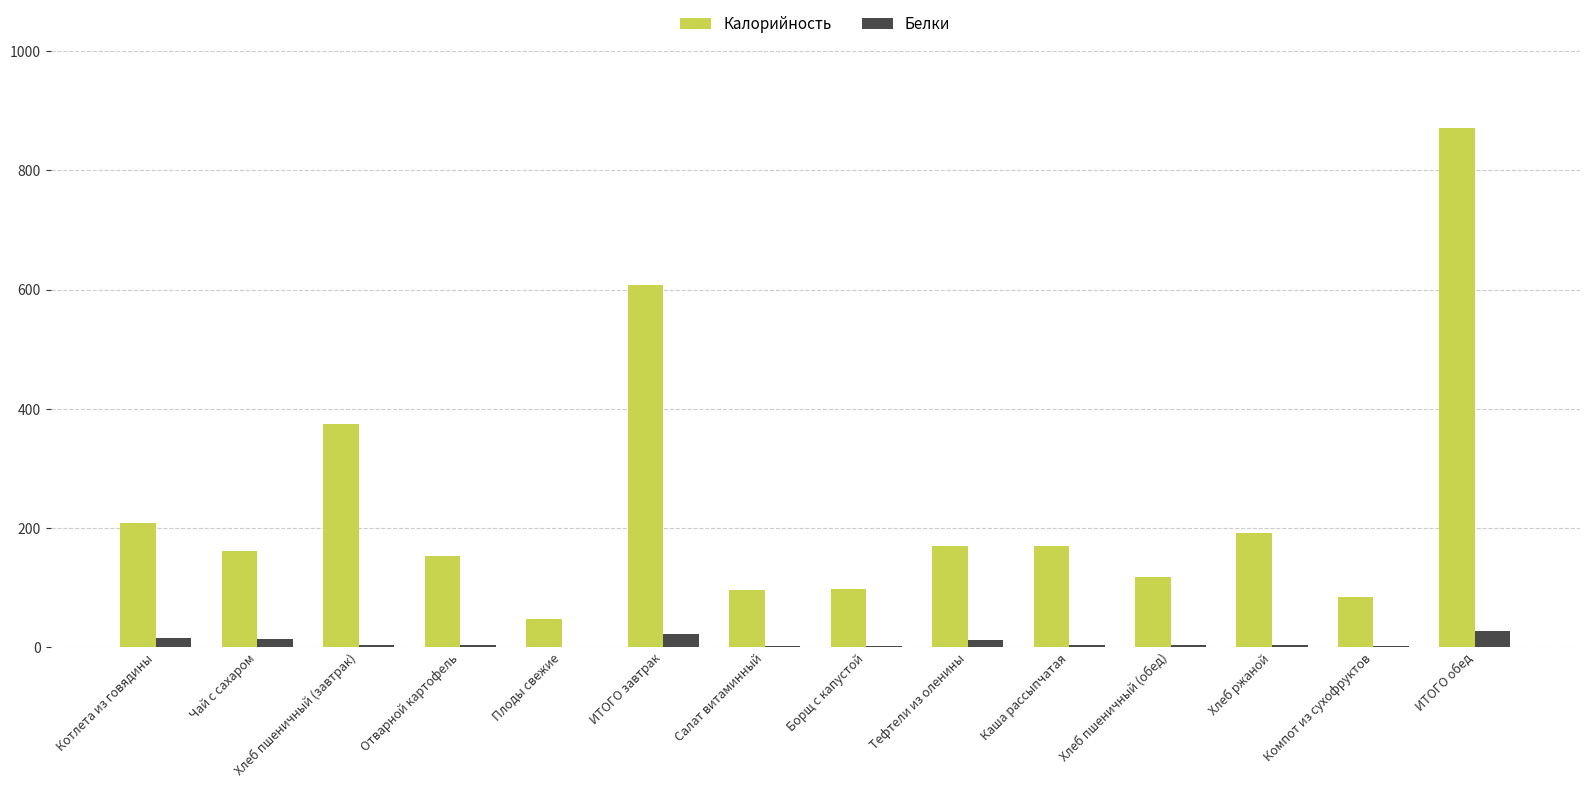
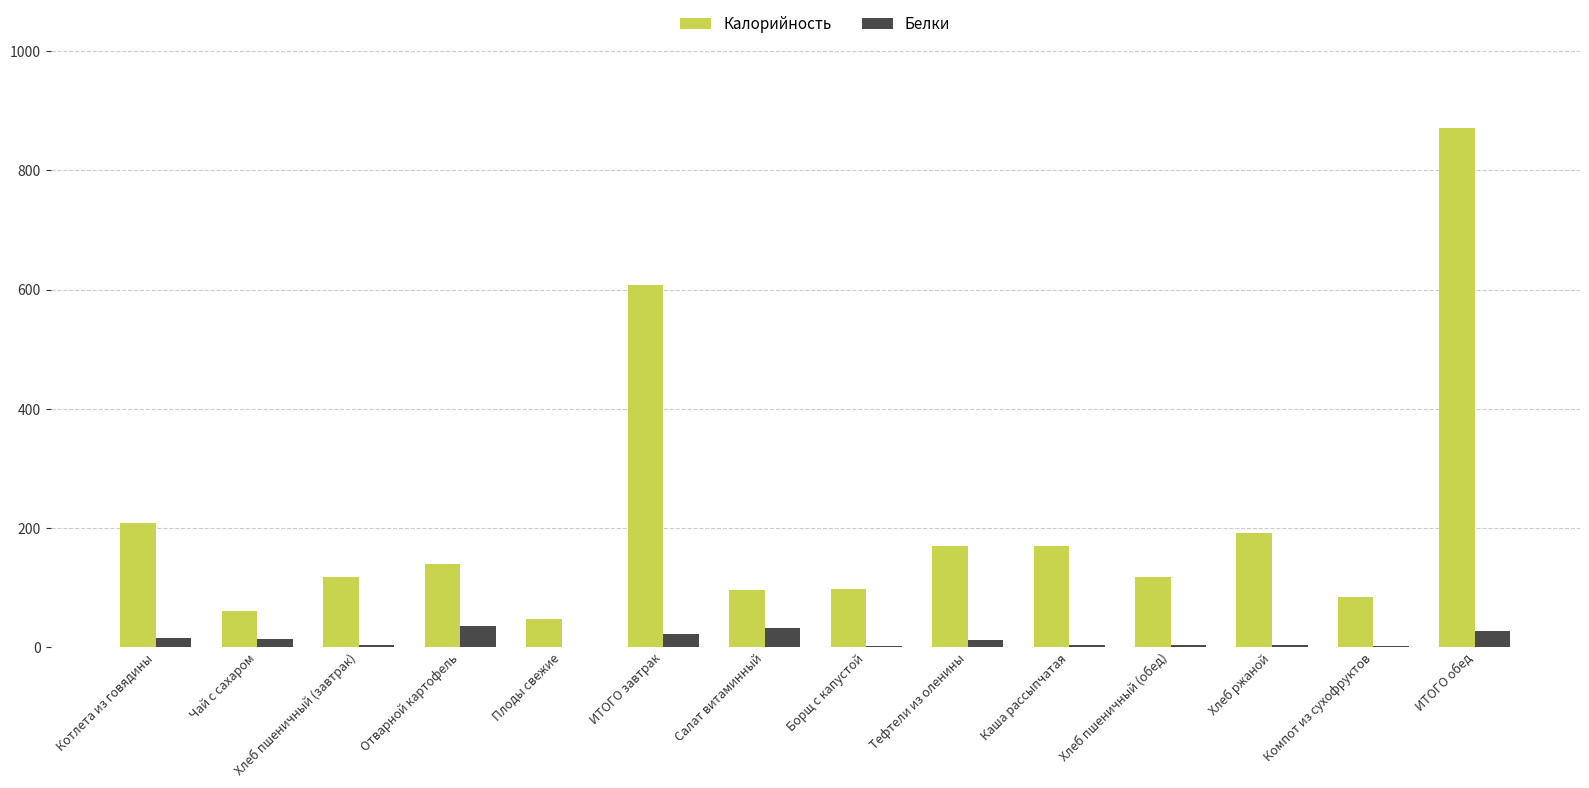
Калорийность, Чай с сахаром: 160 -> 60
Калорийность, Хлеб пшеничный (завтрак): 370 -> 120
Калорийность, Отварной картофель: 150 -> 140
Белки, Отварной картофель: 0 -> 40
Белки, Салат витаминный: 0 -> 30
